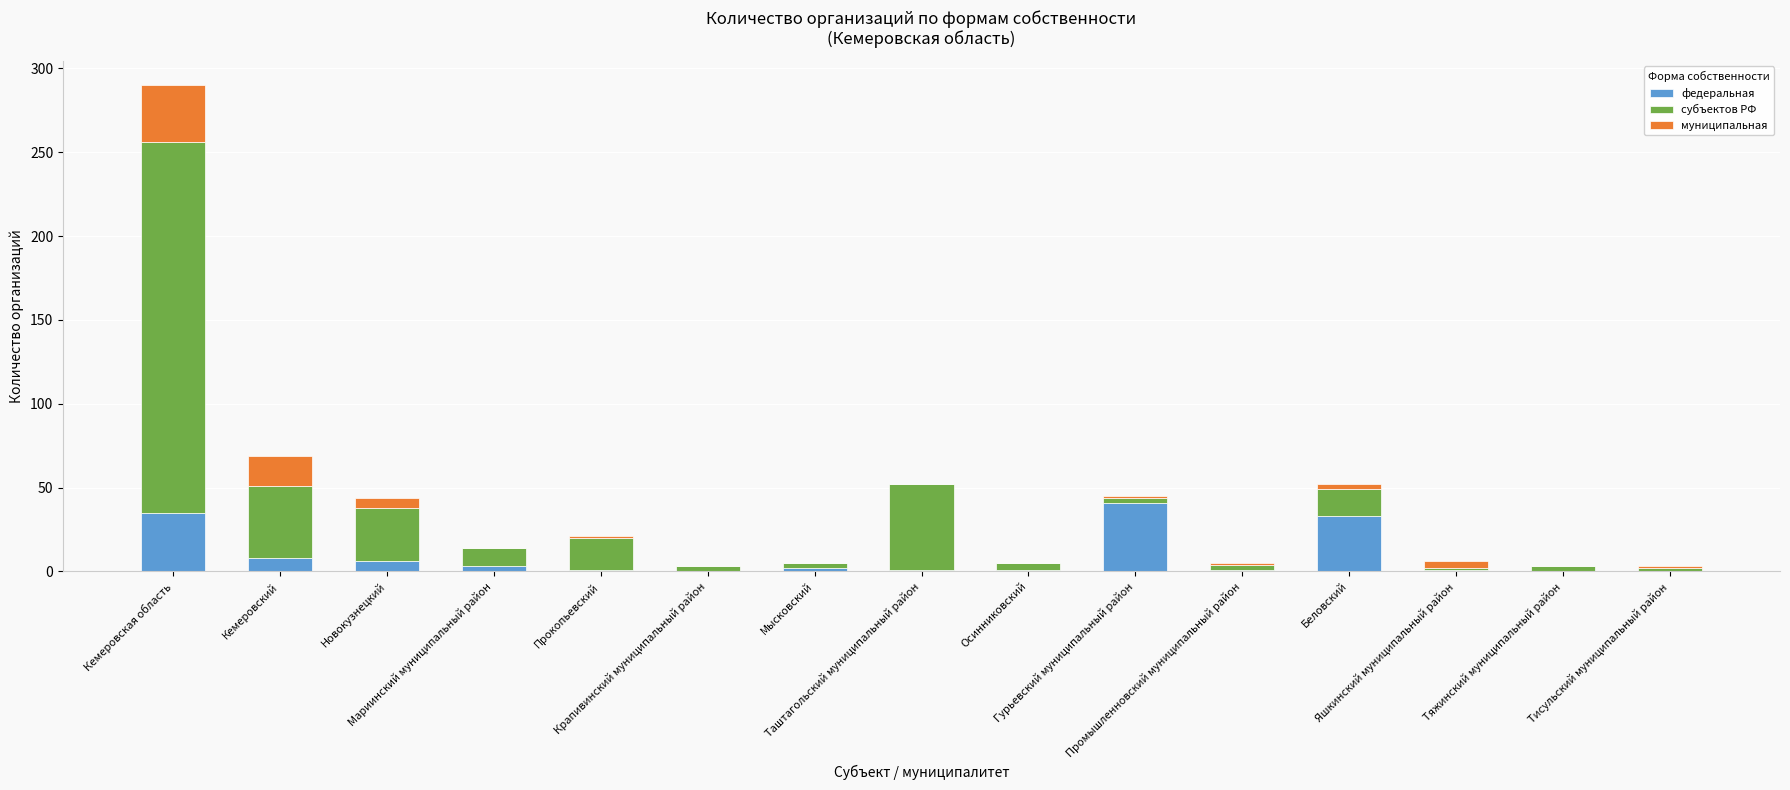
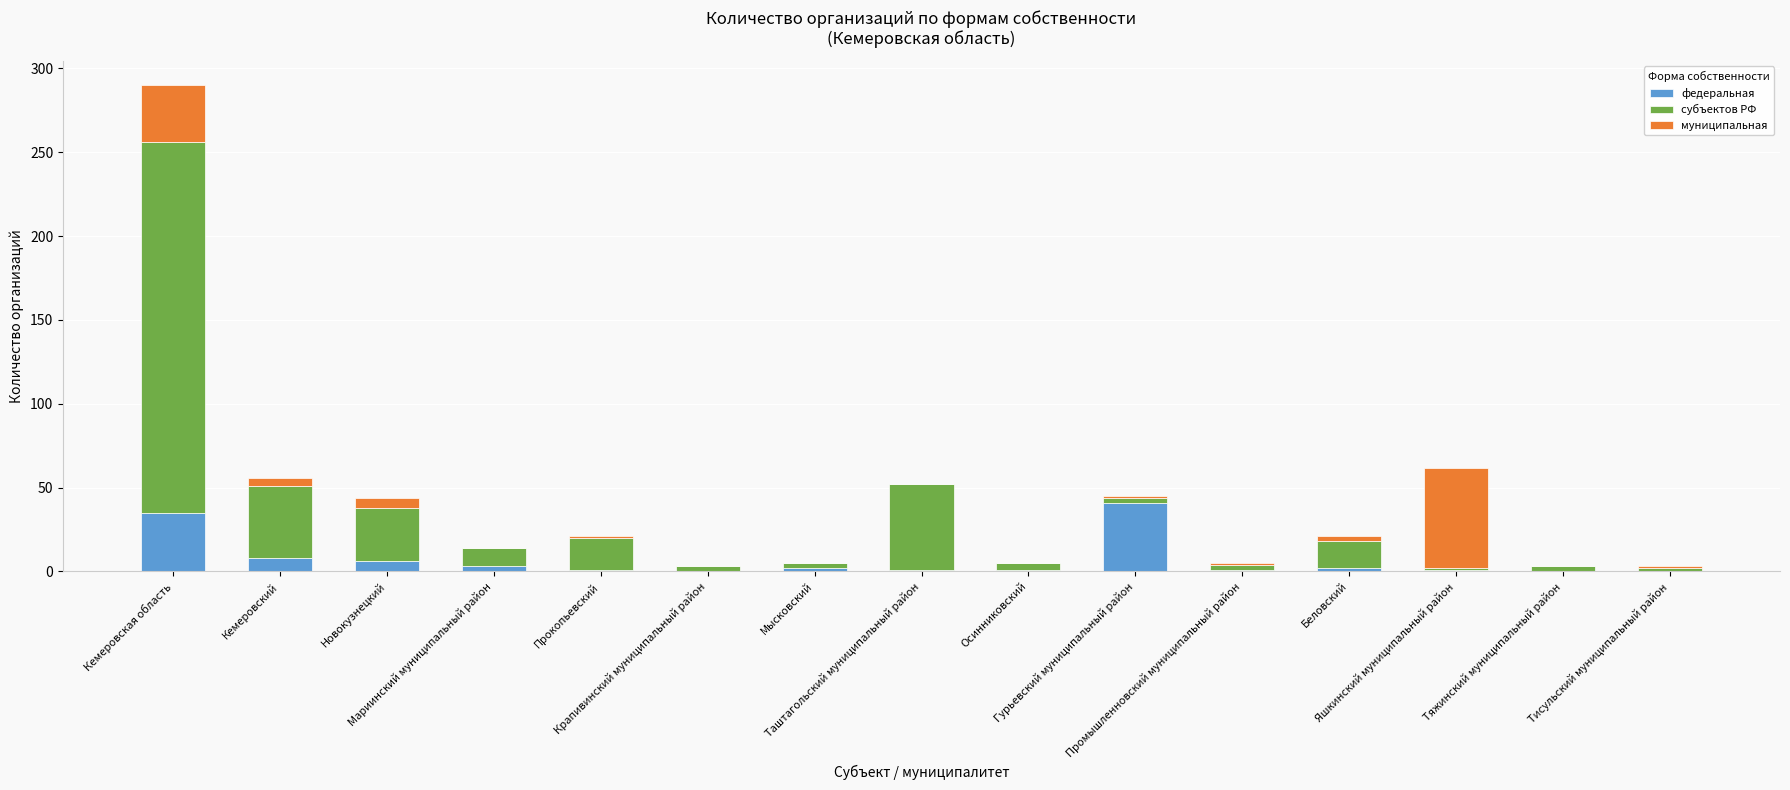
муниципальная, Кемеровский: 18 -> 5
федеральная, Беловский: 33 -> 2
муниципальная, Яшкинский муниципальный район: 4 -> 60
